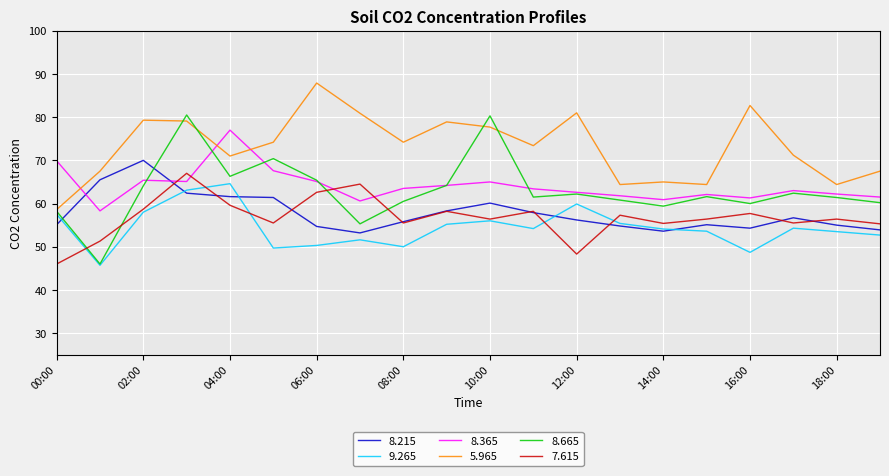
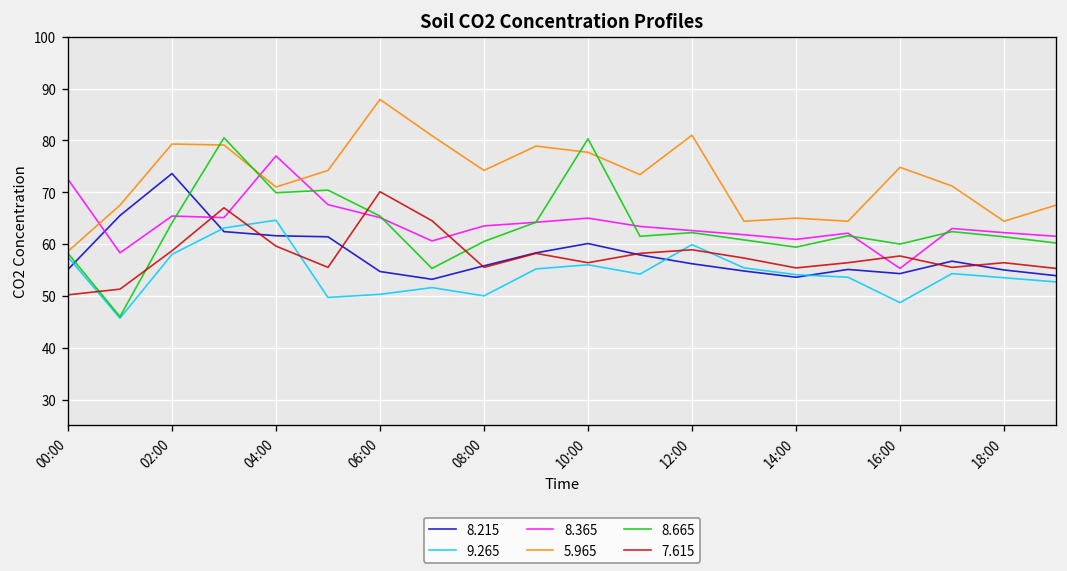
8.365, 00:00: 70 -> 73
7.615, 00:00: 46 -> 50
8.215, 02:00: 70 -> 74
8.665, 04:00: 66 -> 70
7.615, 06:00: 63 -> 70
7.615, 12:00: 48 -> 59
8.365, 16:00: 61 -> 55
5.965, 16:00: 83 -> 75
